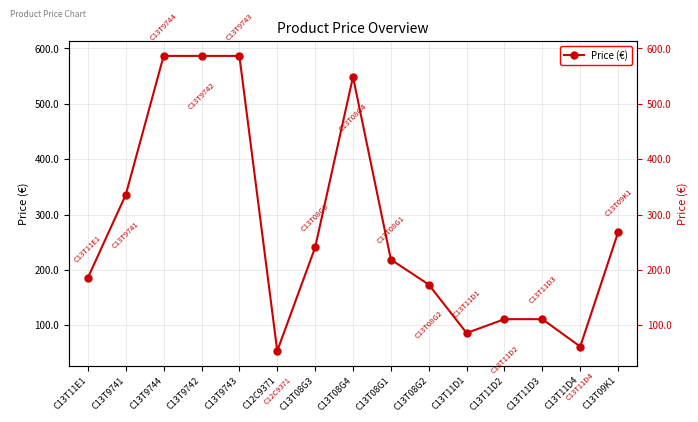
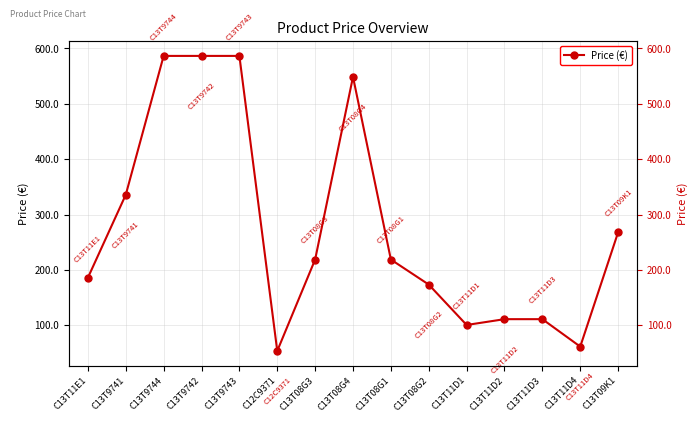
C13T08G3: 240 -> 220
C13T11D1: 90 -> 100
